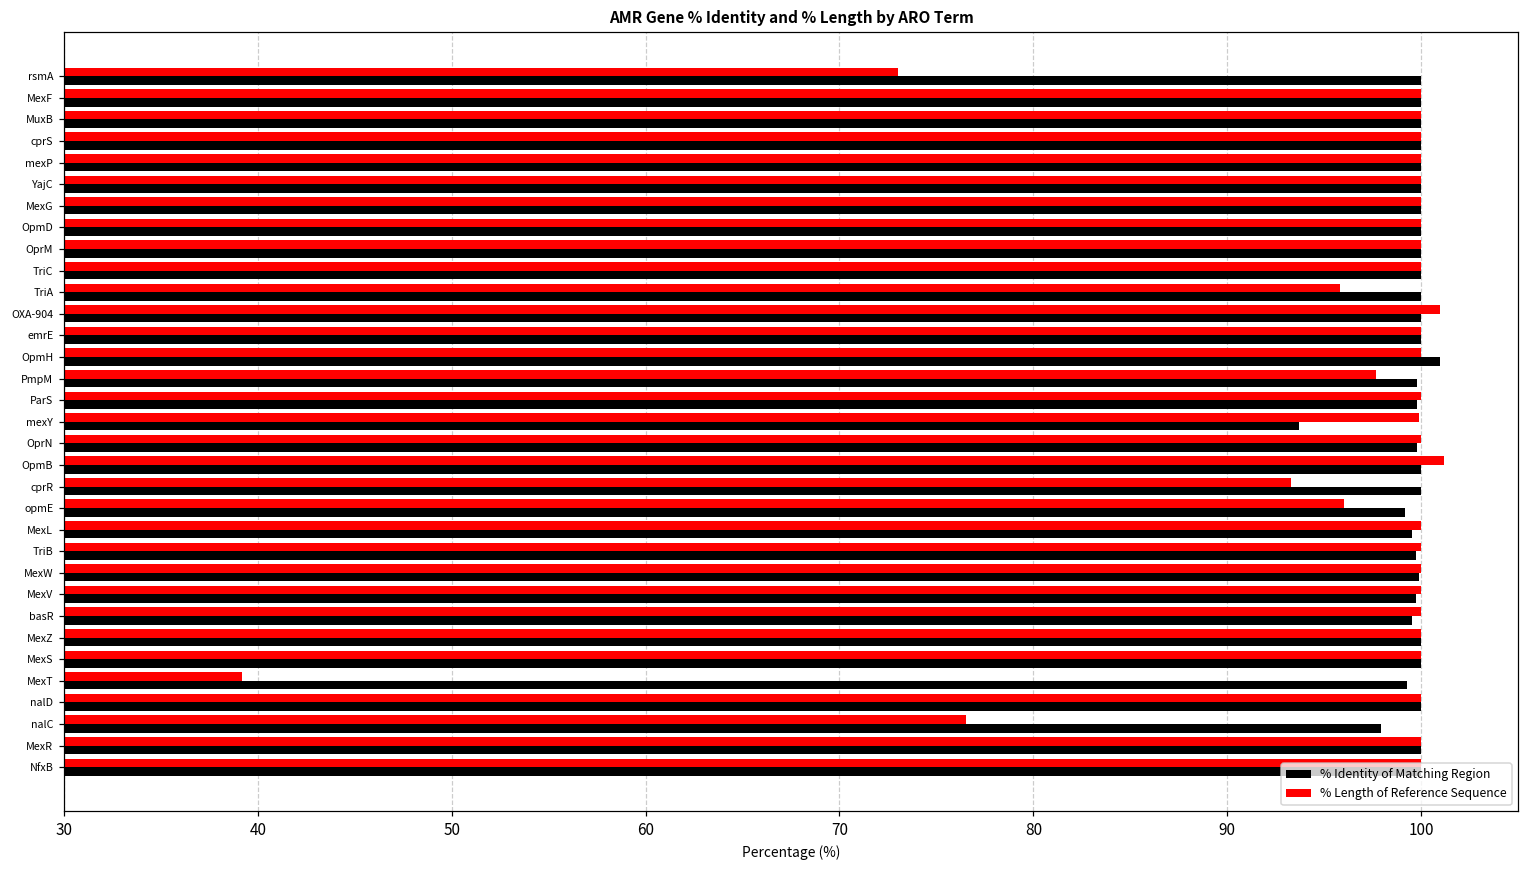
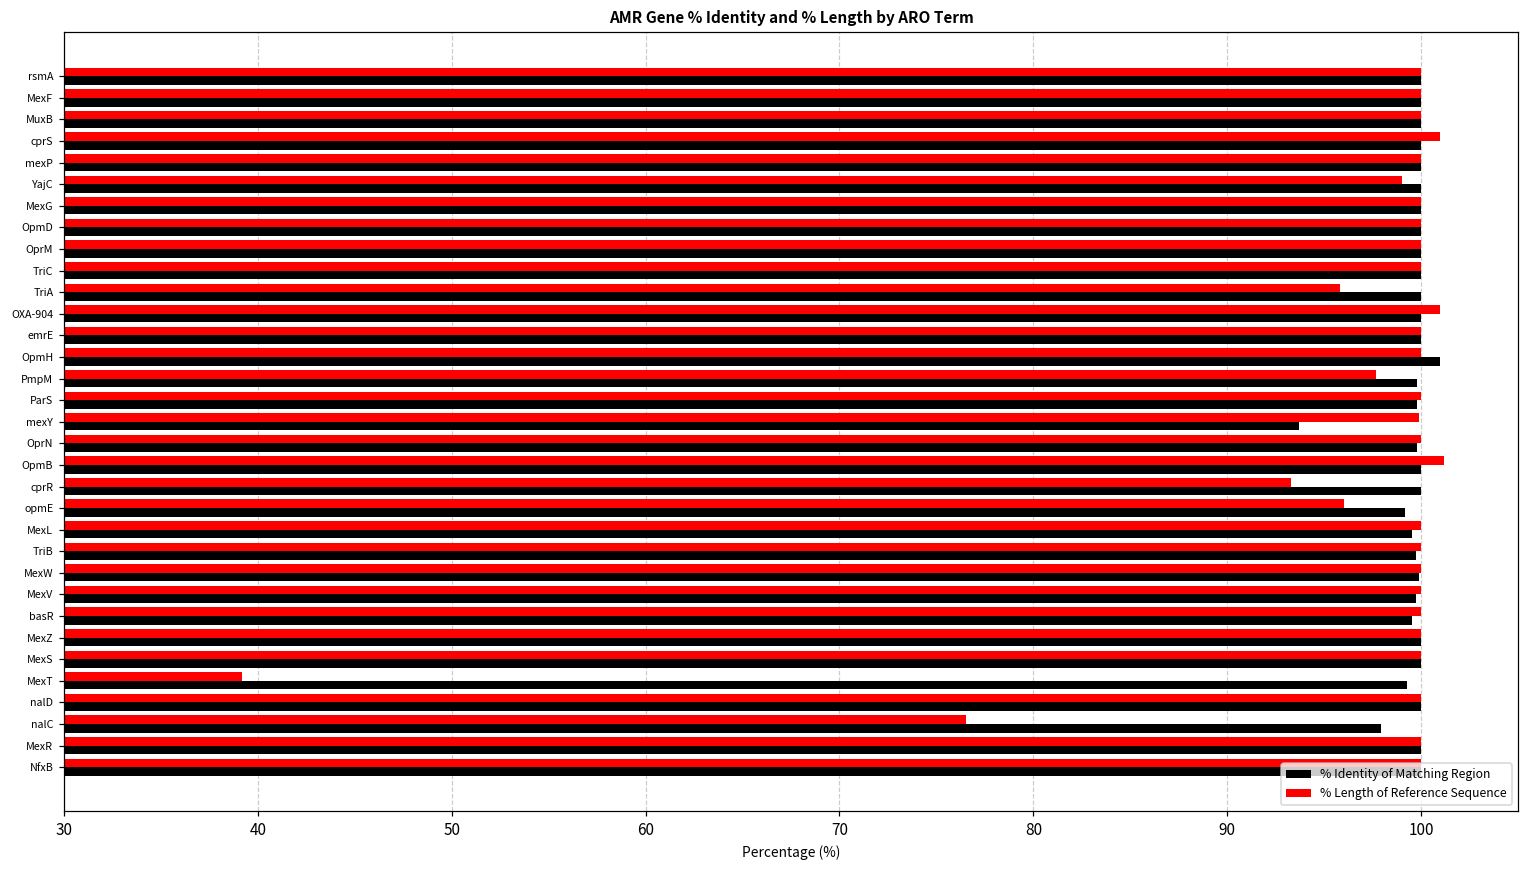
% Length of Reference Sequence, rsmA: 73 -> 100
% Length of Reference Sequence, cprS: 100 -> 101
% Length of Reference Sequence, YajC: 100 -> 99
